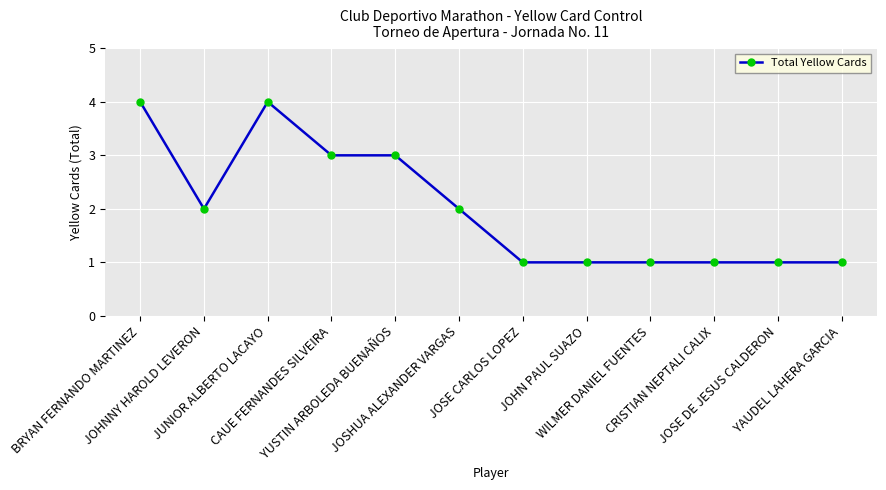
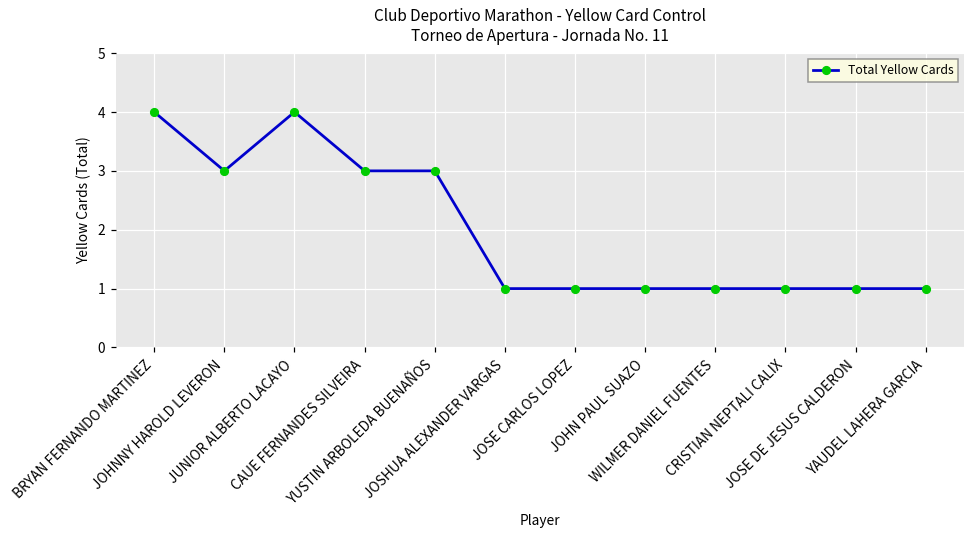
JOHNNY HAROLD LEVERON: 2 -> 3
JOSHUA ALEXANDER VARGAS: 2 -> 1
